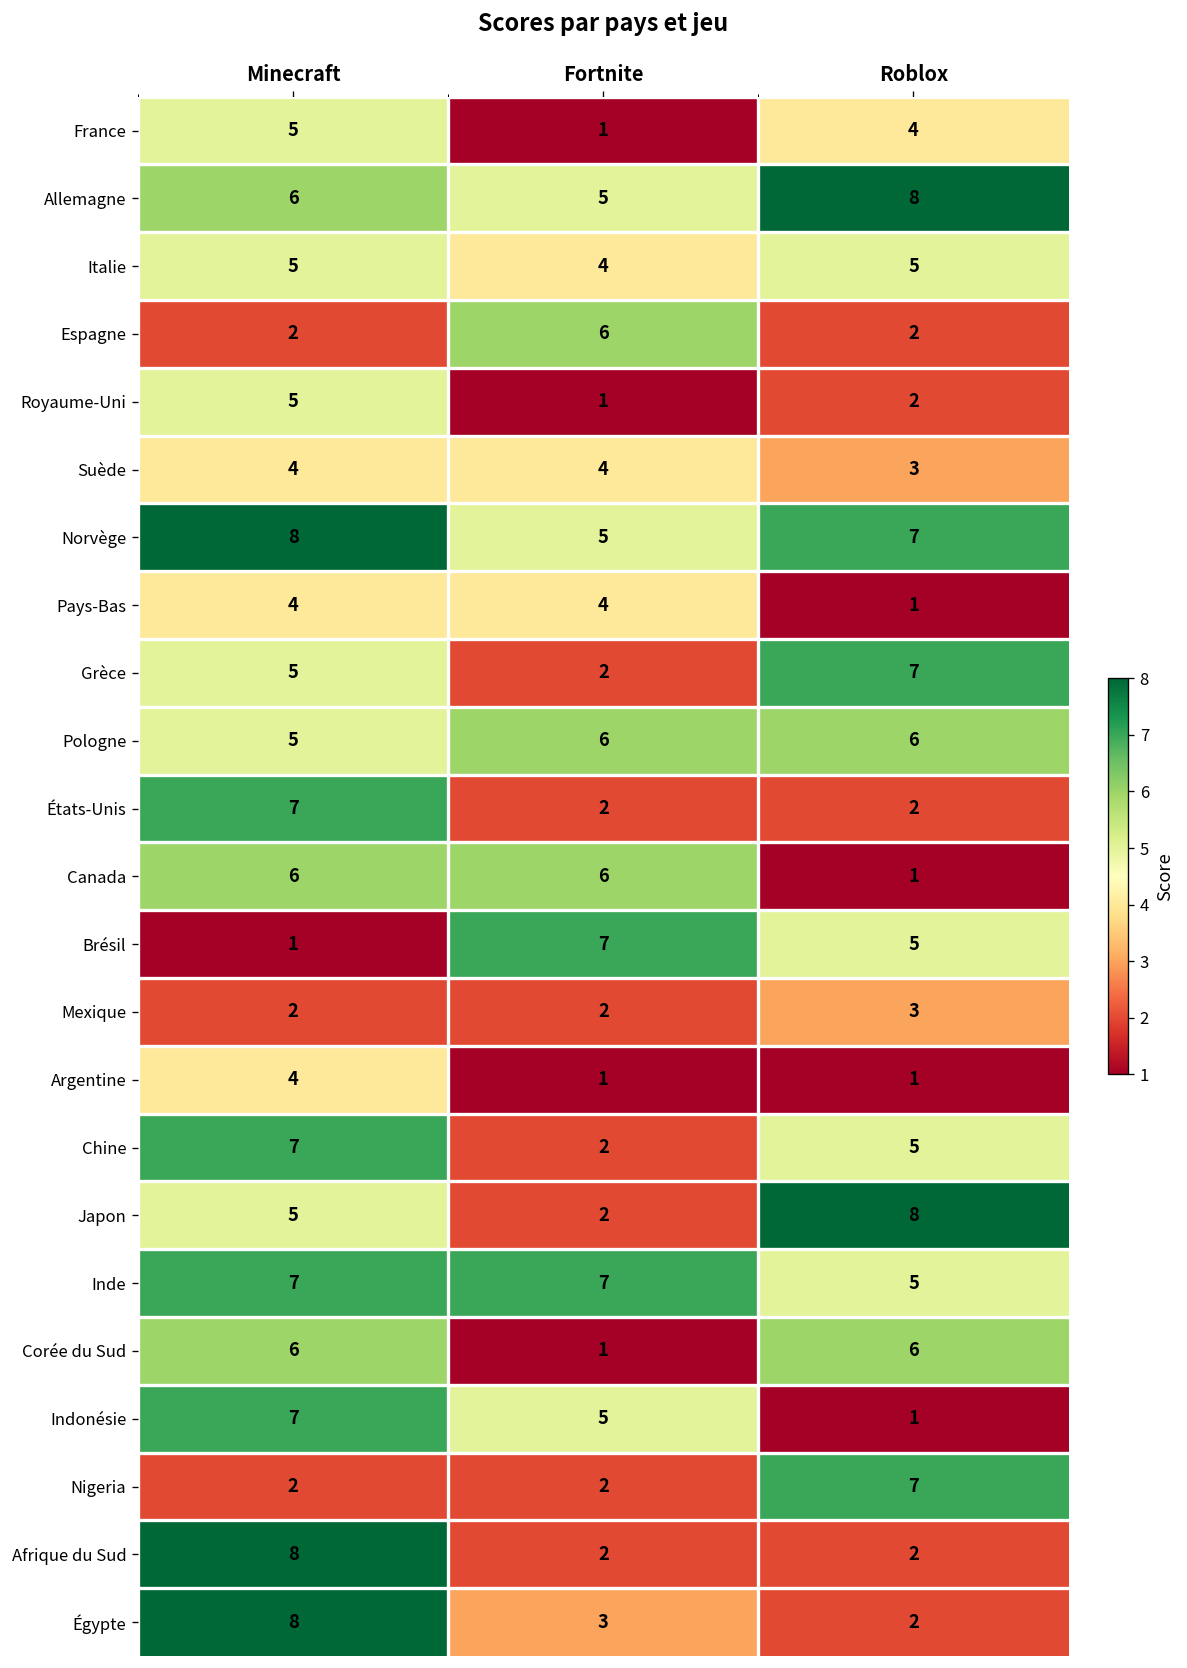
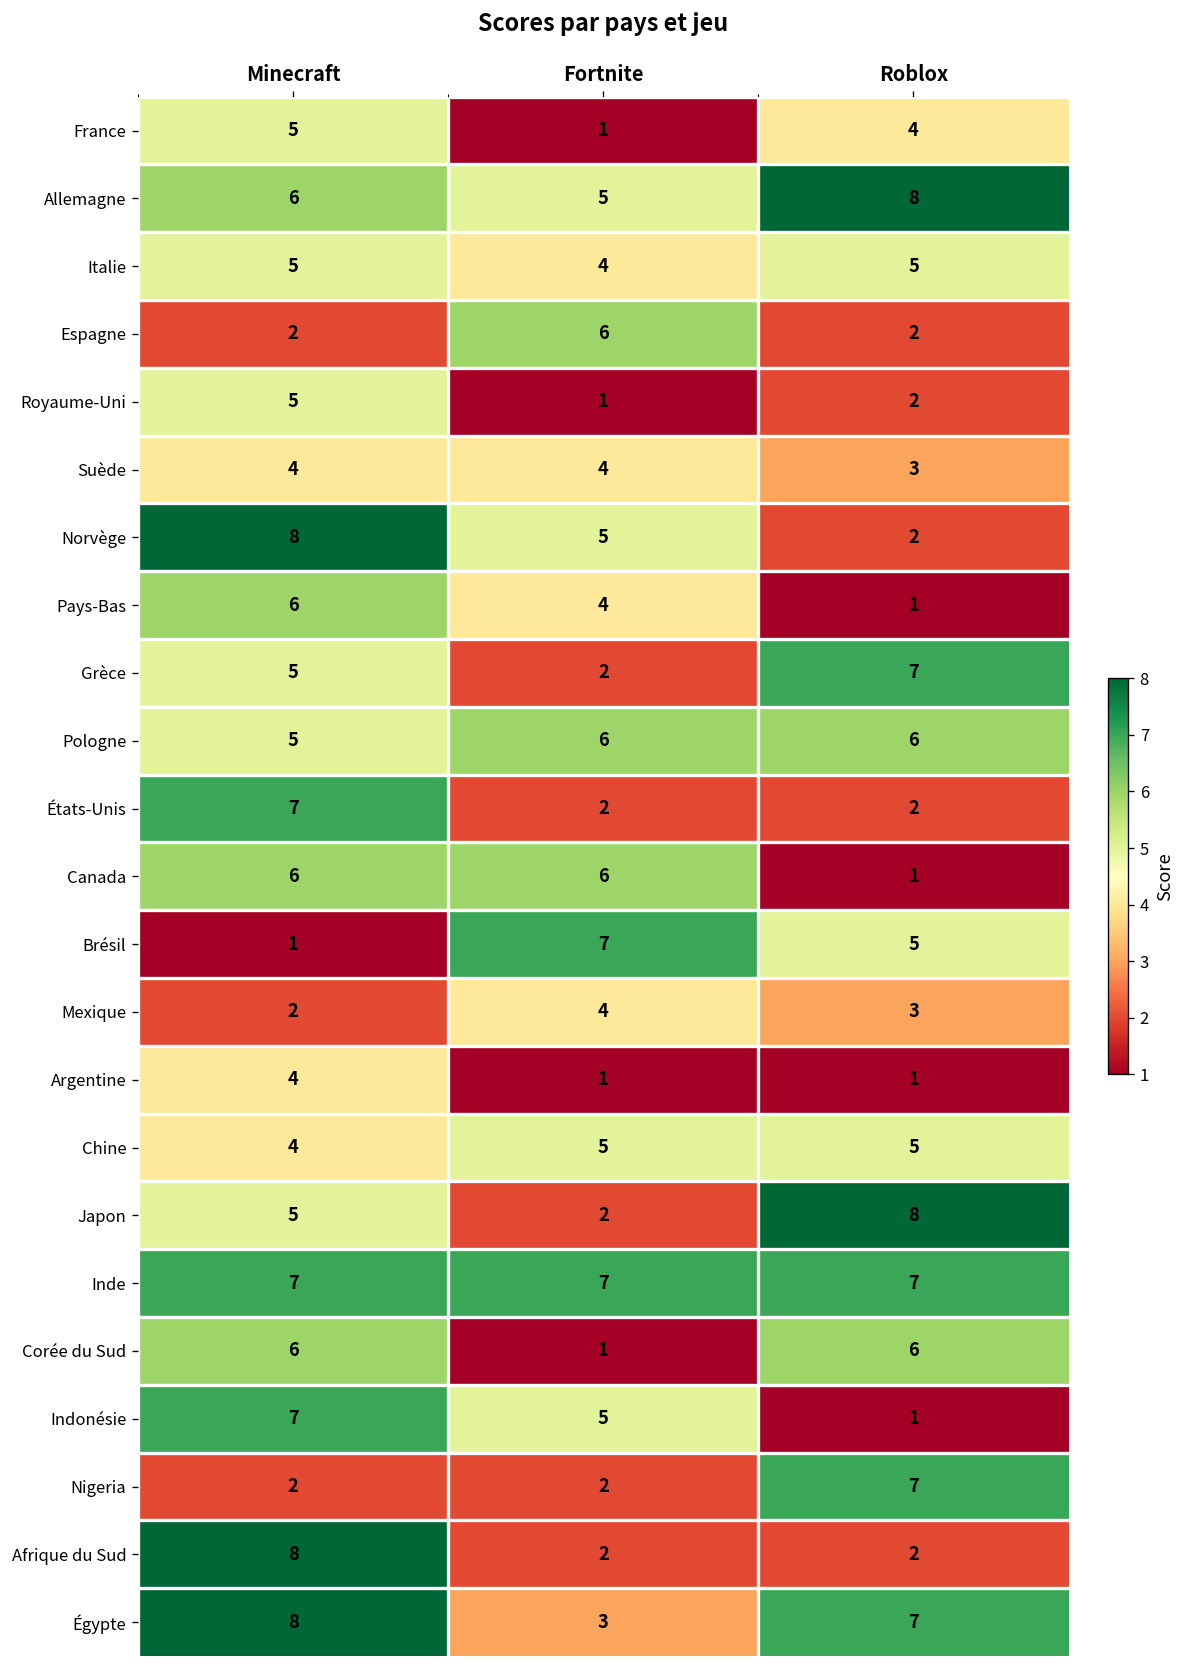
Norvège, Roblox: 7 -> 2
Pays-Bas, Minecraft: 4 -> 6
Mexique, Fortnite: 2 -> 4
Chine, Minecraft: 7 -> 4
Chine, Fortnite: 2 -> 5
Inde, Roblox: 5 -> 7
Égypte, Roblox: 2 -> 7
